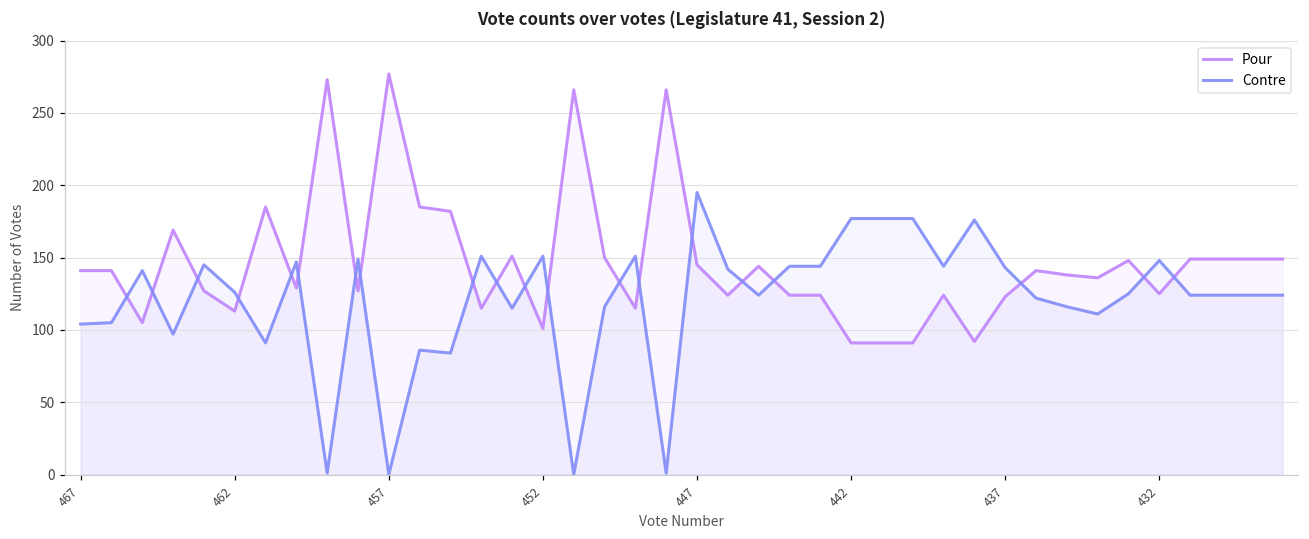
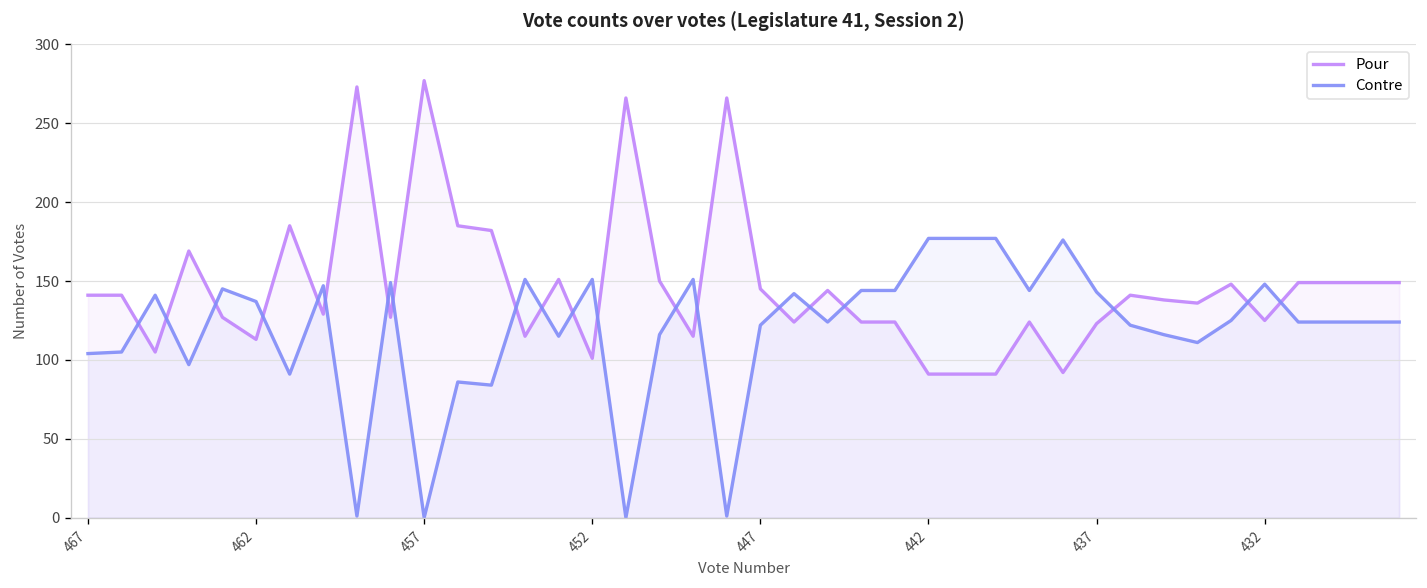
Contre, 462: 126 -> 137
Contre, 447: 195 -> 122
